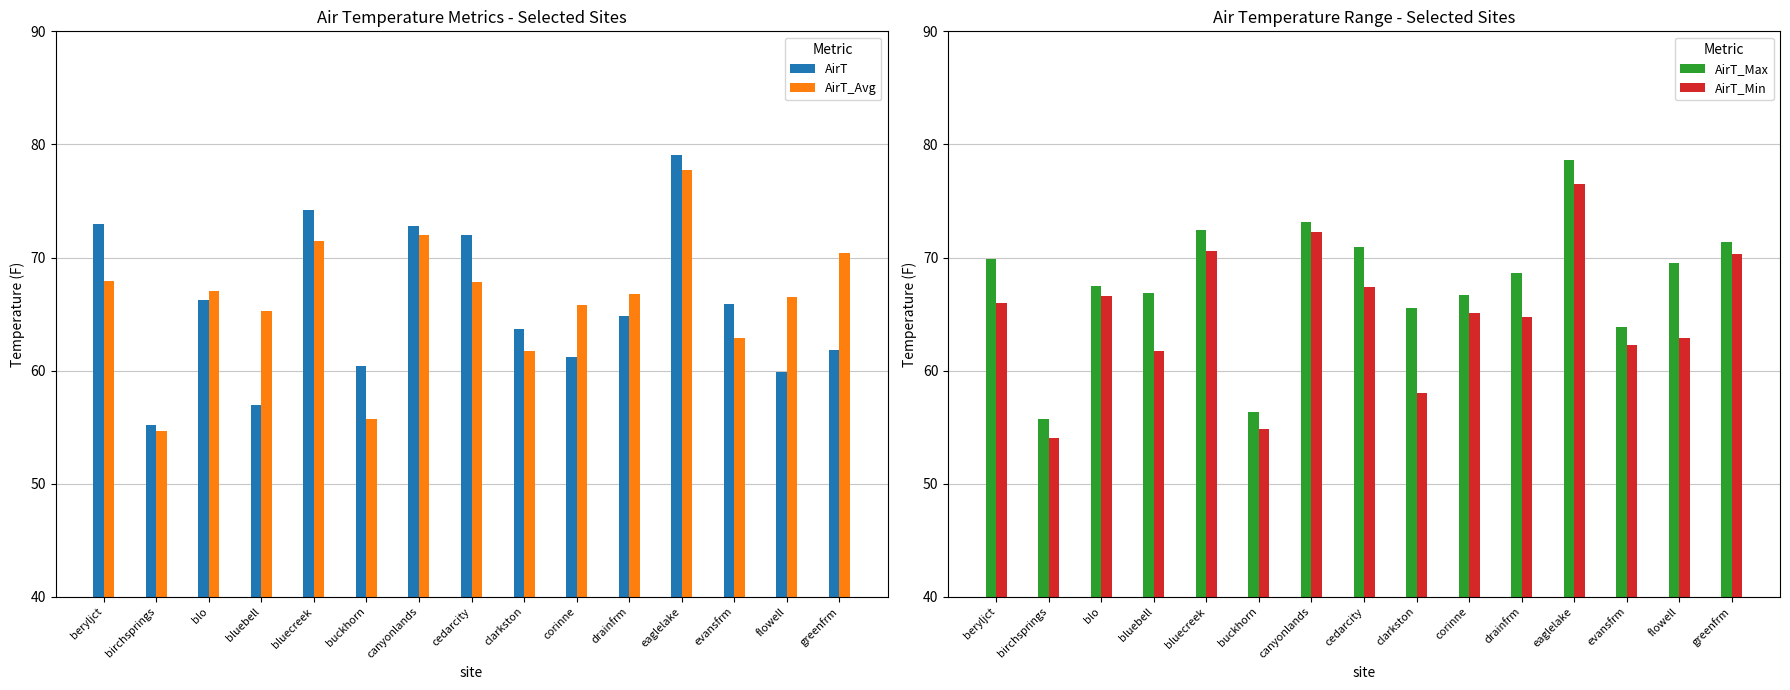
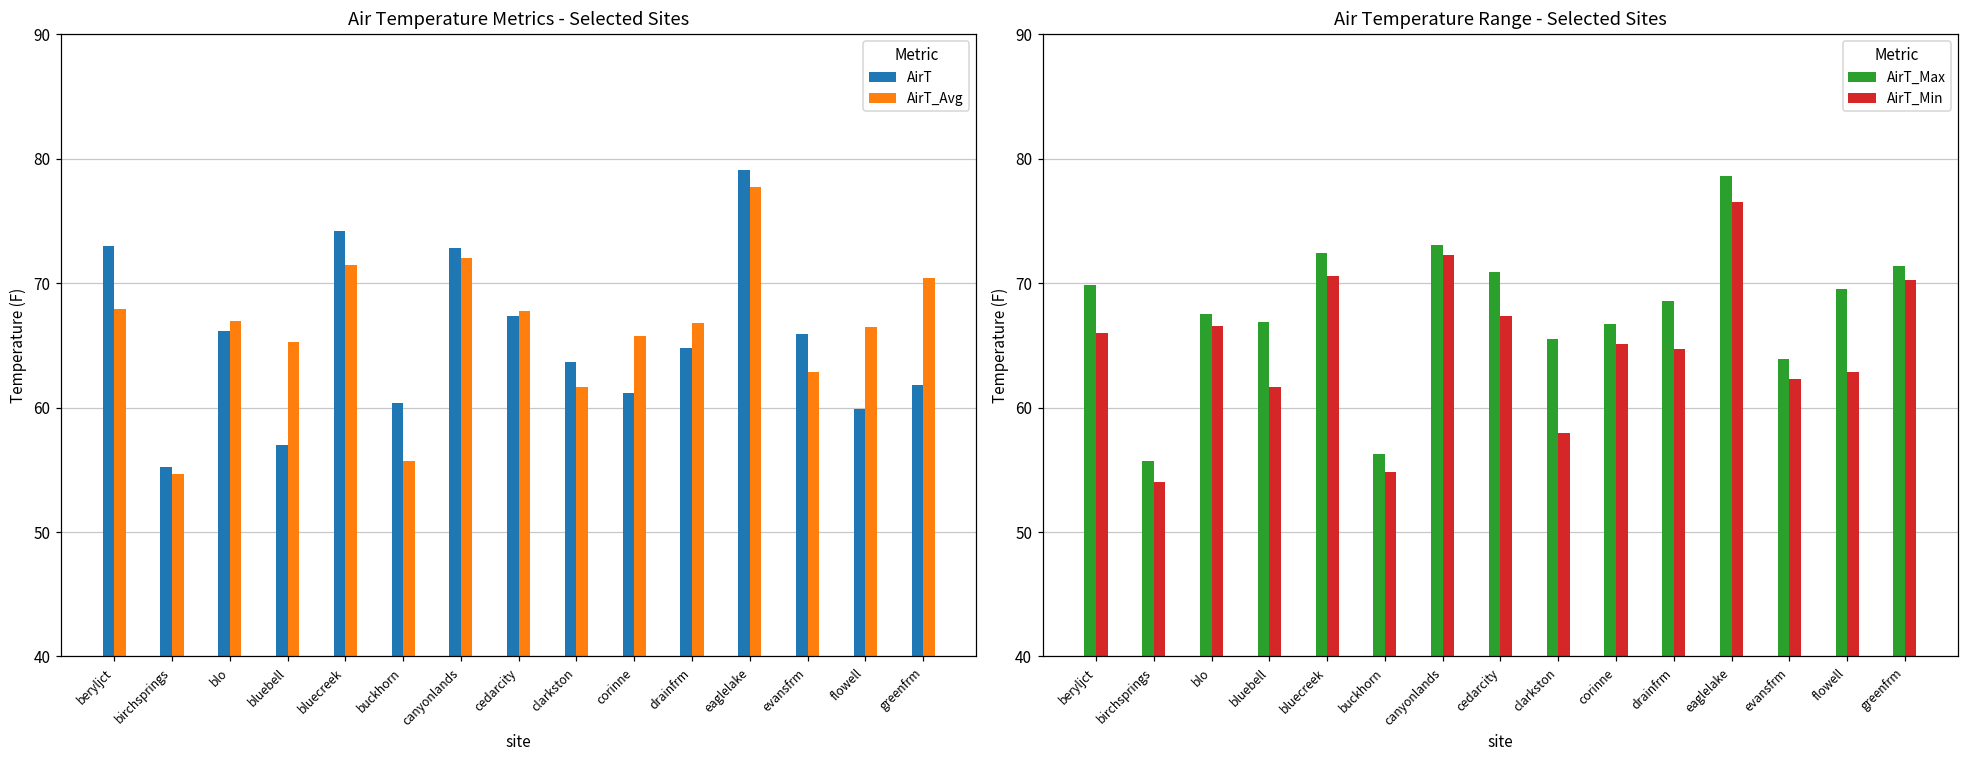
Air Temperature Metrics - Selected Sites, AirT, cedarcity: 72.0 -> 67.4
